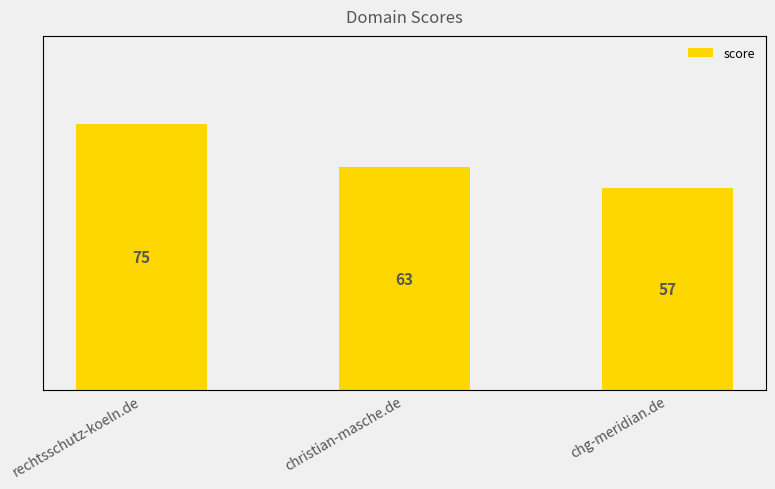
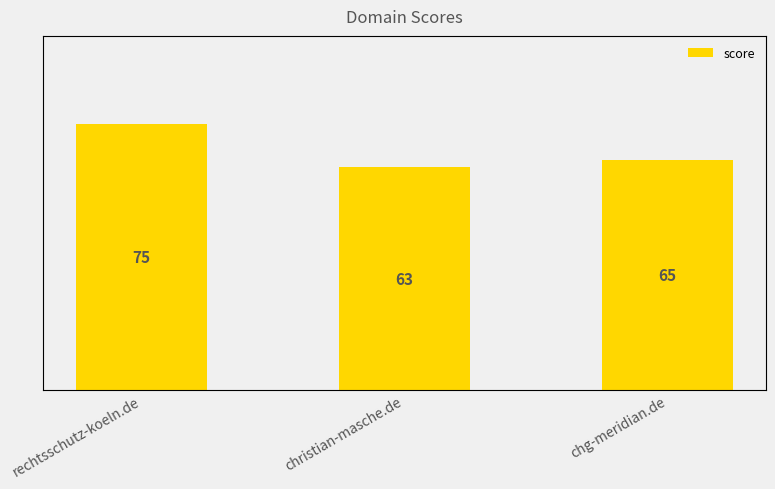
chg-meridian.de: 57 -> 65
